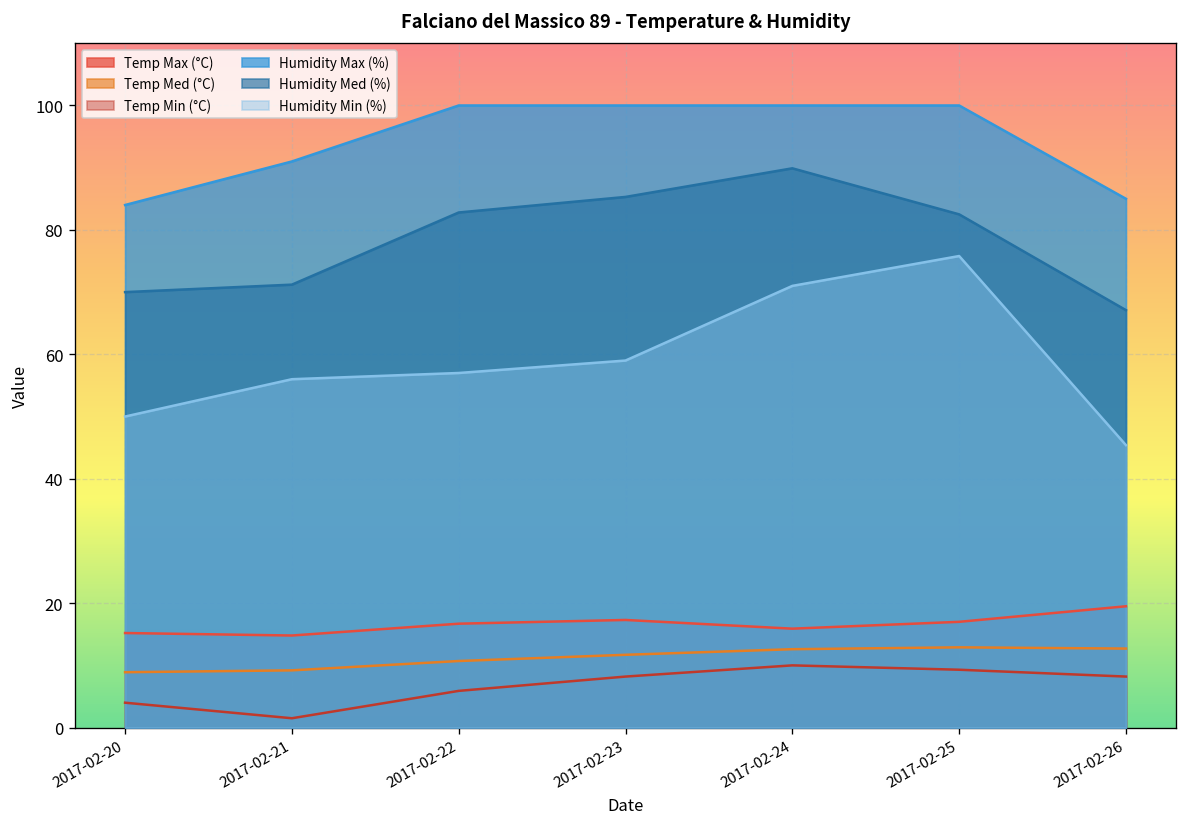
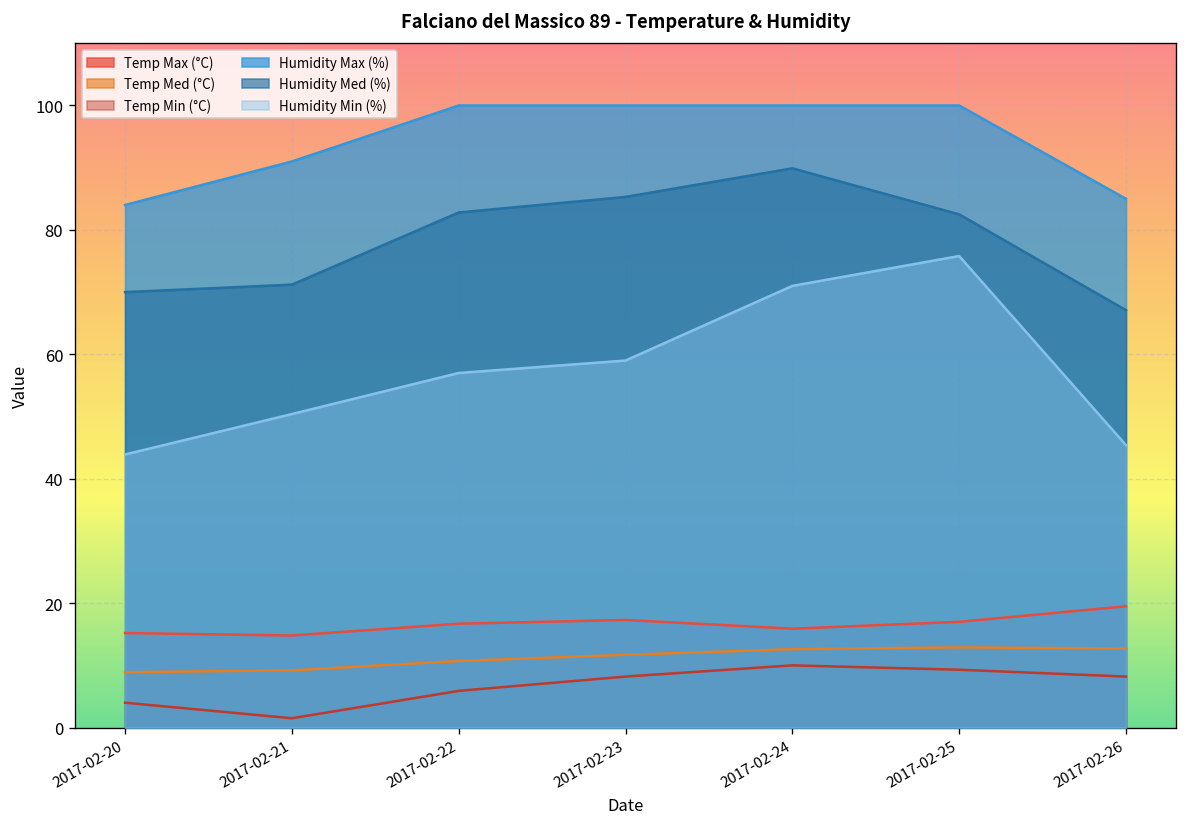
Humidity Min (%), 2017-02-20: 50 -> 44
Humidity Min (%), 2017-02-21: 56 -> 50
